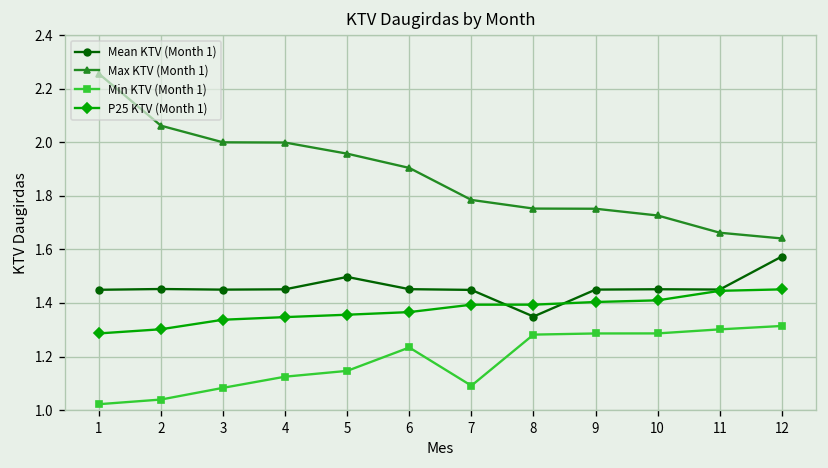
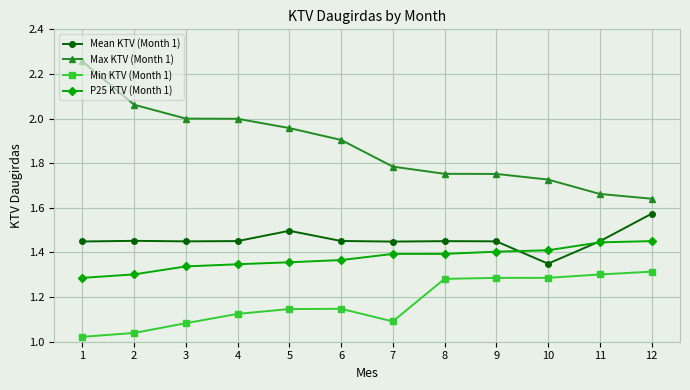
Min KTV (Month 1), 6: 1.23 -> 1.15
Mean KTV (Month 1), 8: 1.35 -> 1.45
Mean KTV (Month 1), 10: 1.45 -> 1.35
